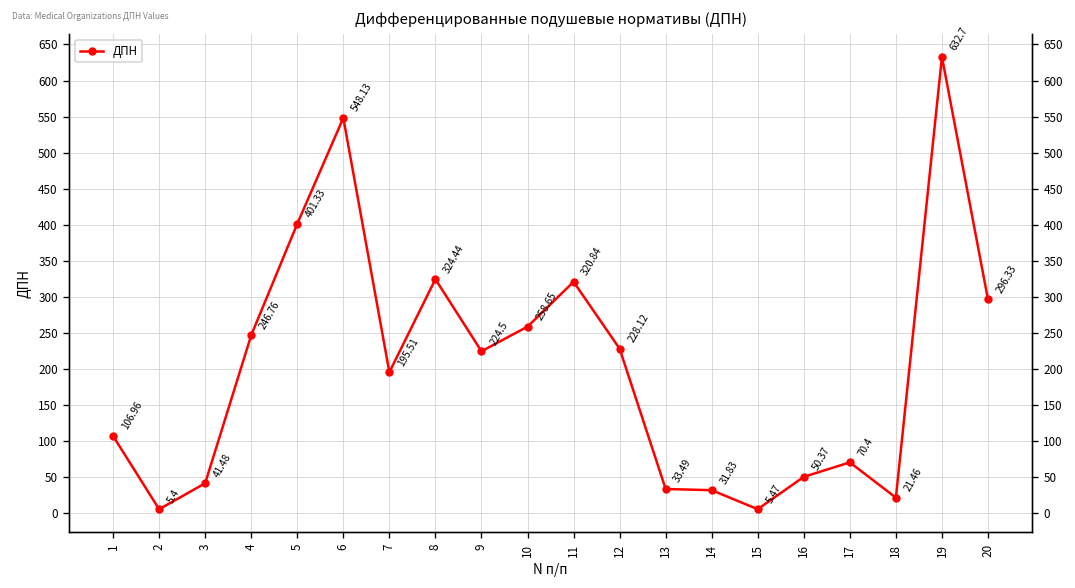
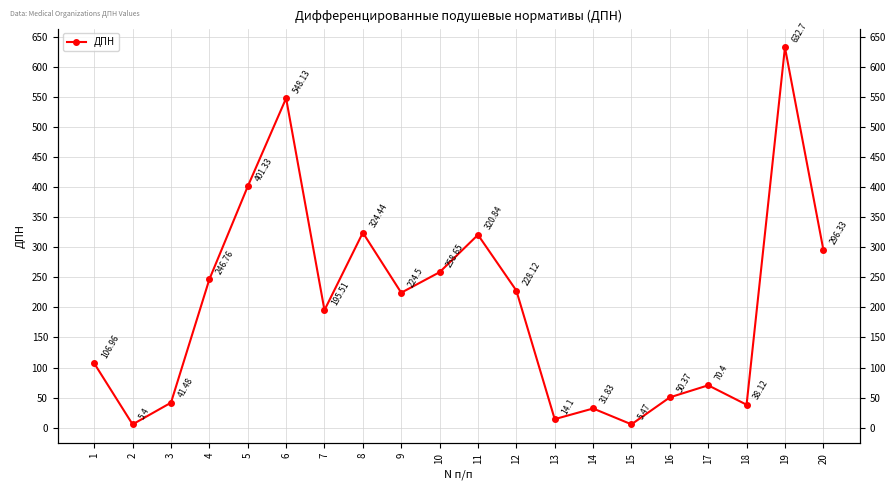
13: 33.49 -> 14.1
18: 21.46 -> 38.12
